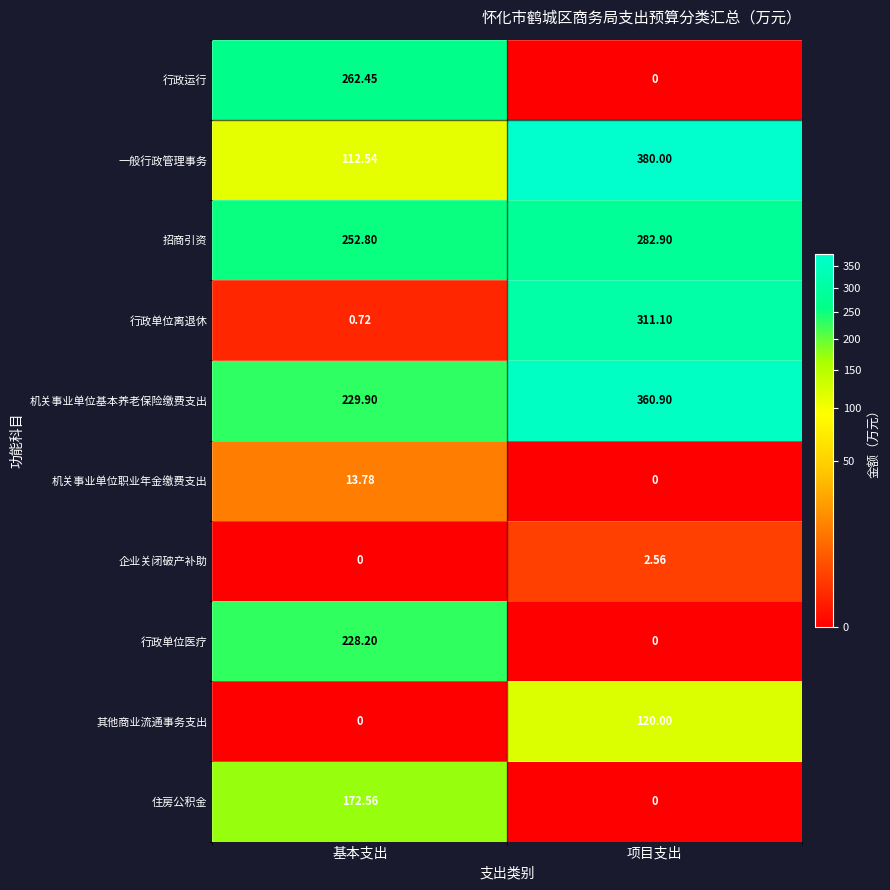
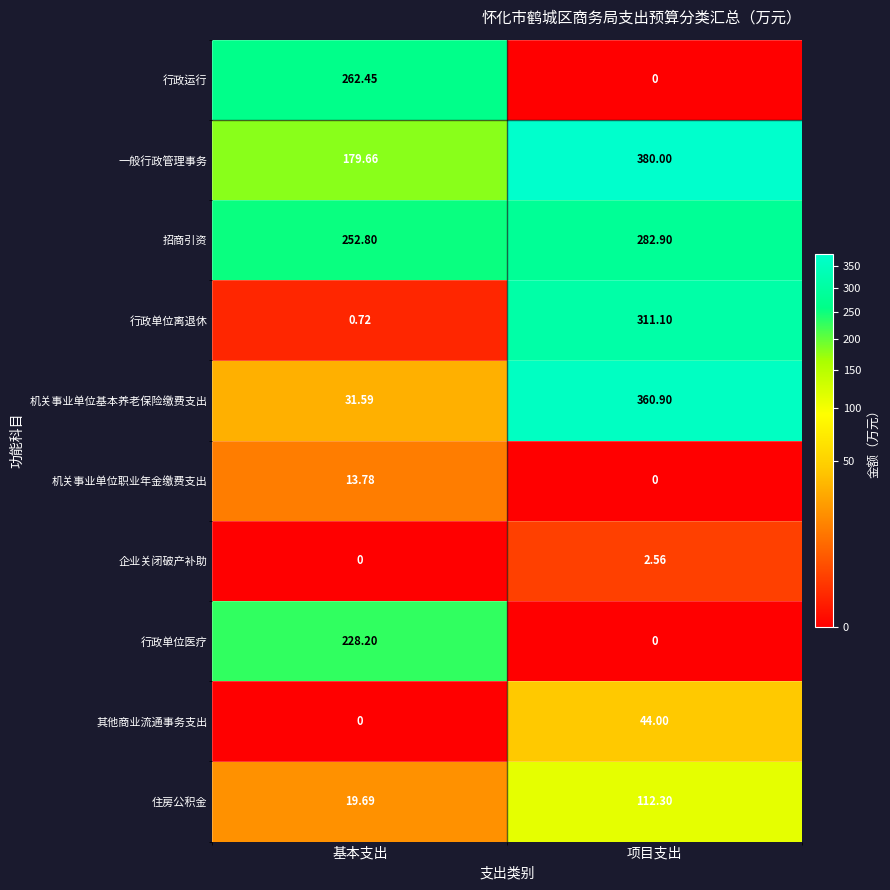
一般行政管理事务, 基本支出: 112.54 -> 179.66
机关事业单位基本养老保险缴费支出, 基本支出: 229.90 -> 31.59
其他商业流通事务支出, 项目支出: 120.00 -> 44.00
住房公积金, 基本支出: 172.56 -> 19.69
住房公积金, 项目支出: 0 -> 112.30
